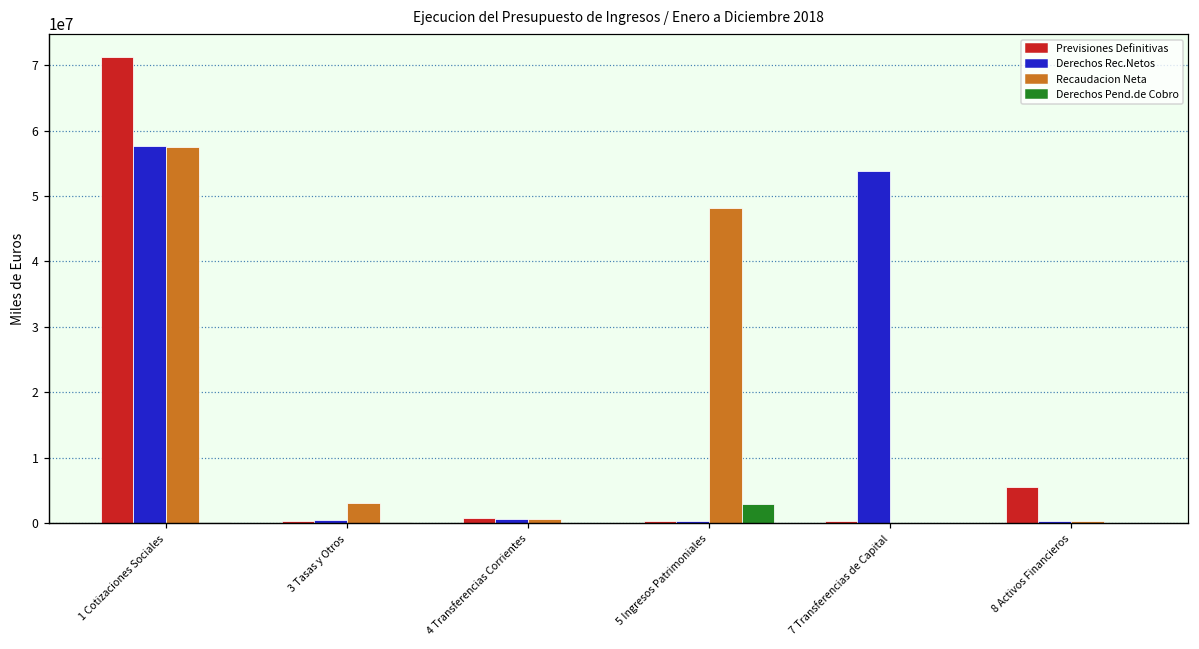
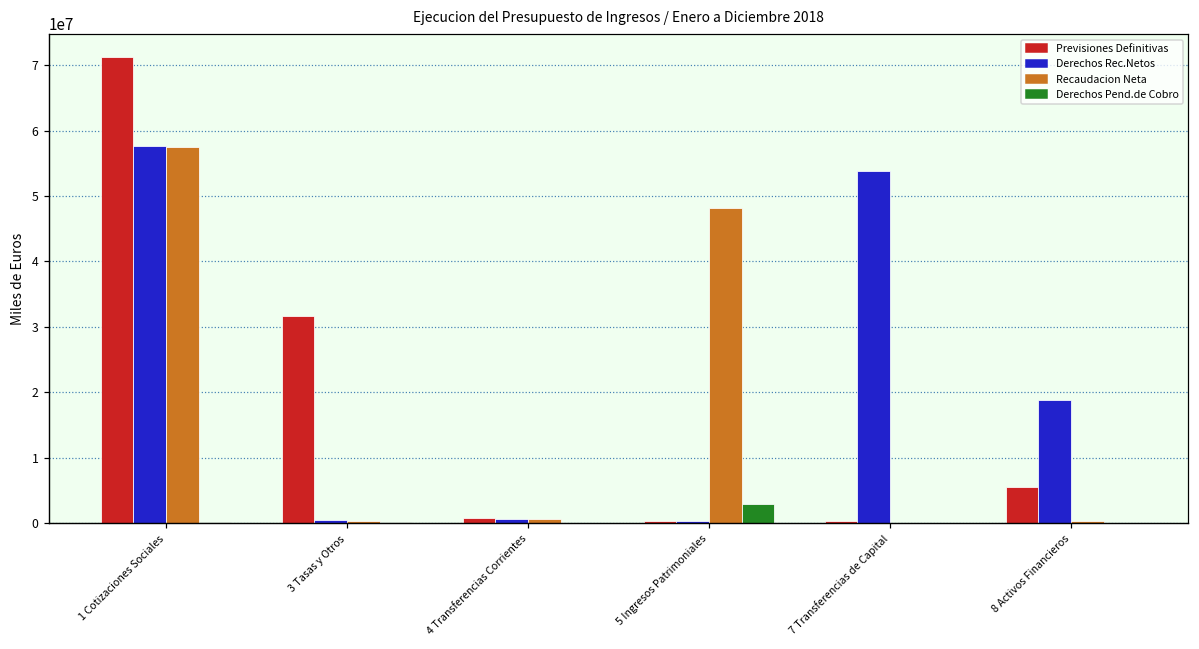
Previsiones Definitivas, 3 Tasas y Otros: 0 -> 32000000
Recaudacion Neta, 3 Tasas y Otros: 3000000 -> 0
Derechos Rec.Netos, 8 Activos Financieros: 0 -> 19000000
